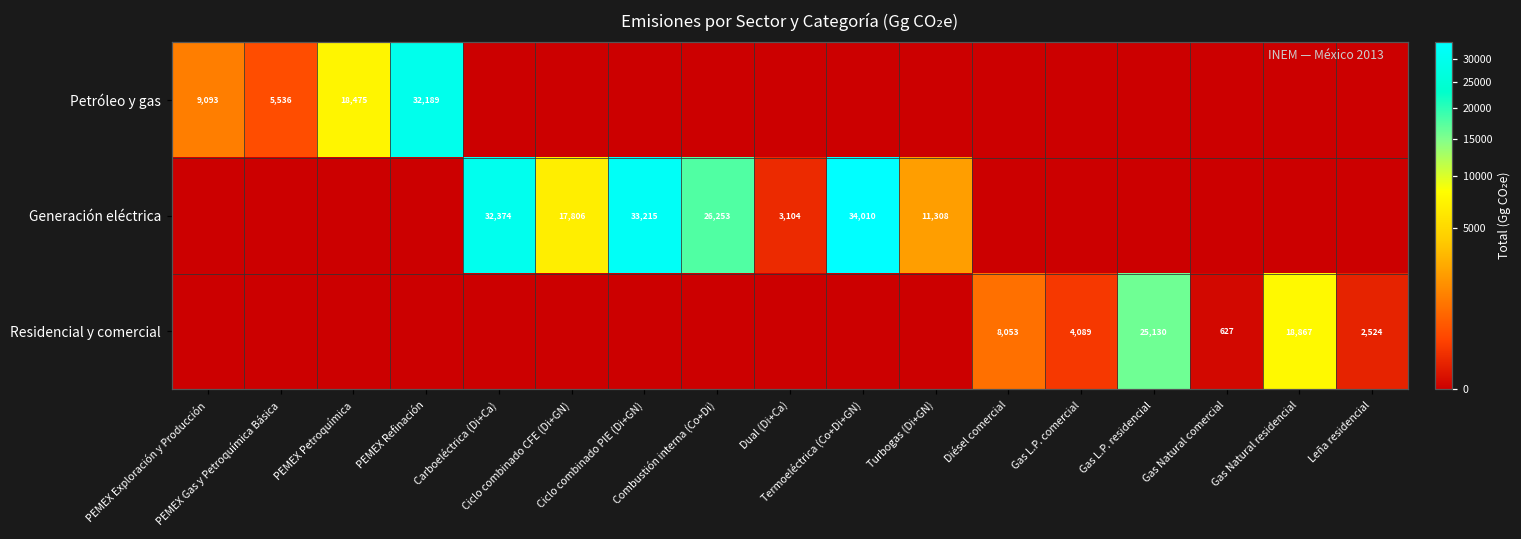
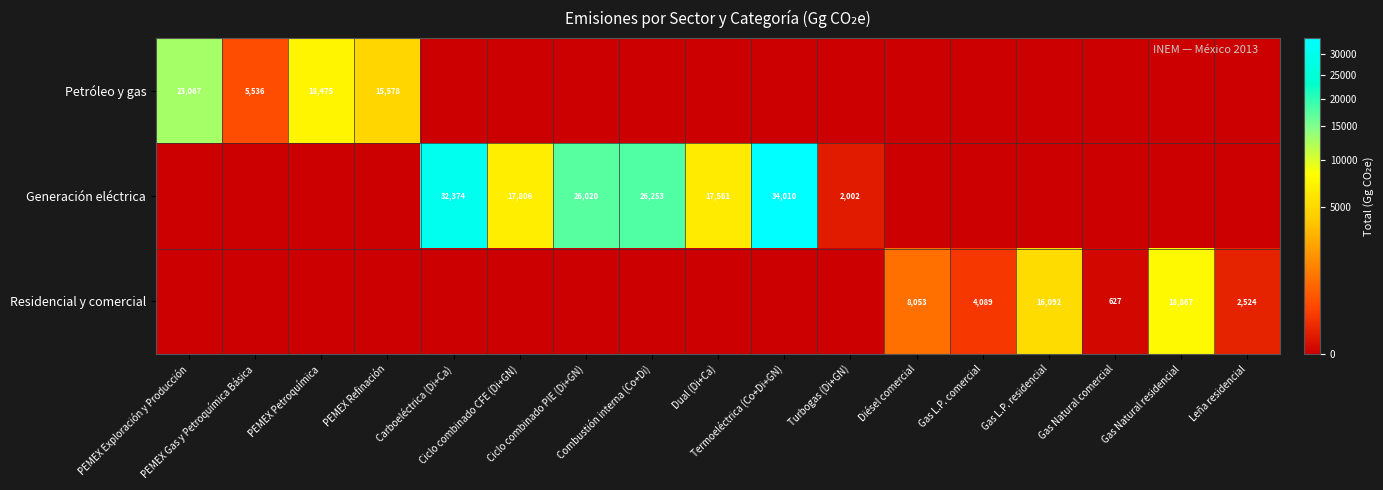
Petróleo y gas, PEMEX Exploración y Producción: 9,093 -> 23,067
Petróleo y gas, PEMEX Refinación: 32,189 -> 15,578
Generación eléctrica, Ciclo combinado PIE (Di+GN): 33,215 -> 26,020
Generación eléctrica, Dual (Di+Ca): 3,104 -> 17,561
Generación eléctrica, Turbogas (Di+GN): 11,308 -> 2,002
Residencial y comercial, Gas L.P. residencial: 25,130 -> 16,092
